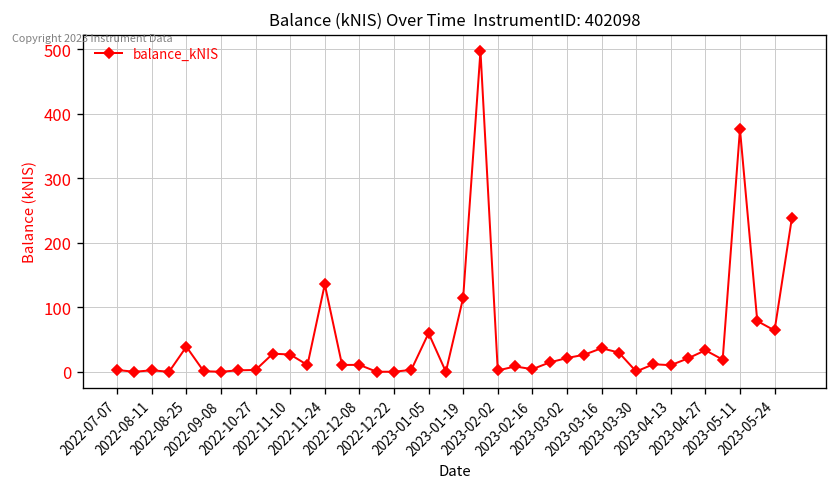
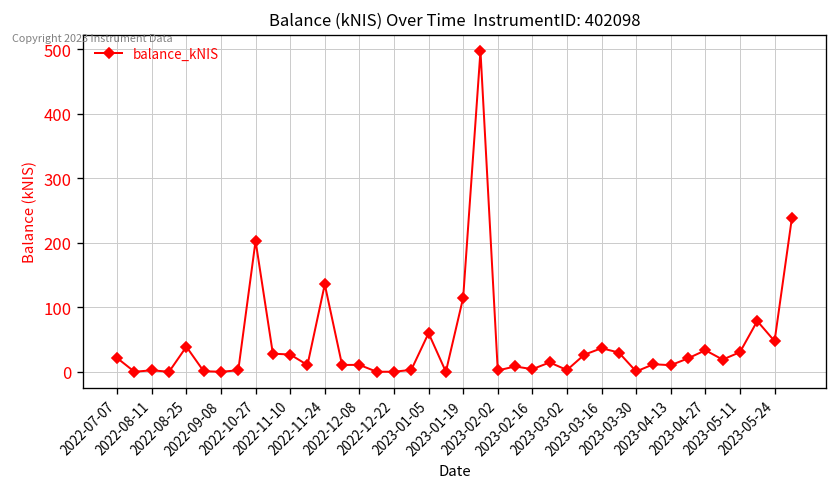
2022-07-07: 0 -> 20
2022-10-27: 0 -> 200
2023-03-02: 20 -> 0
2023-05-11: 380 -> 30
2023-05-24: 60 -> 50
